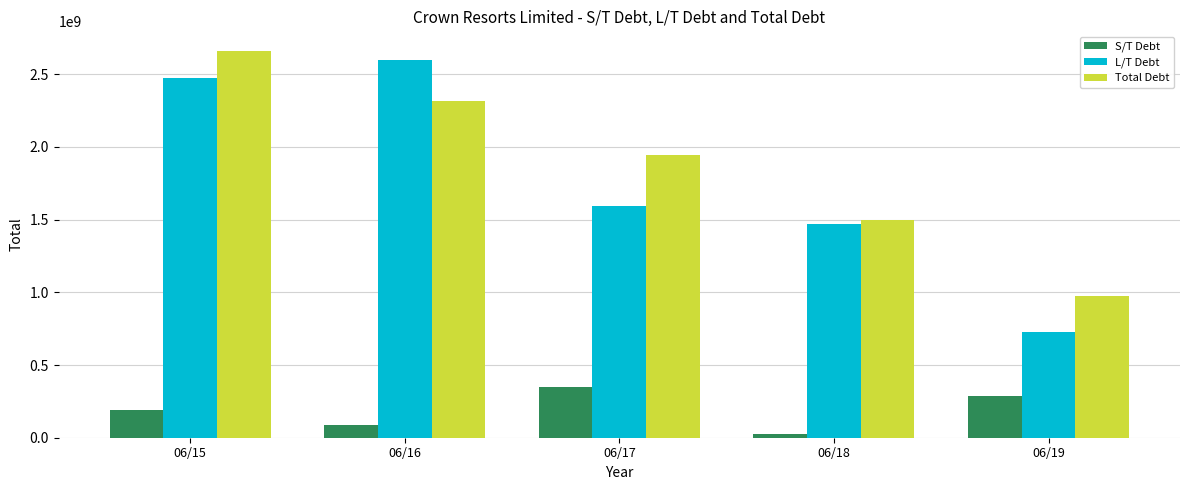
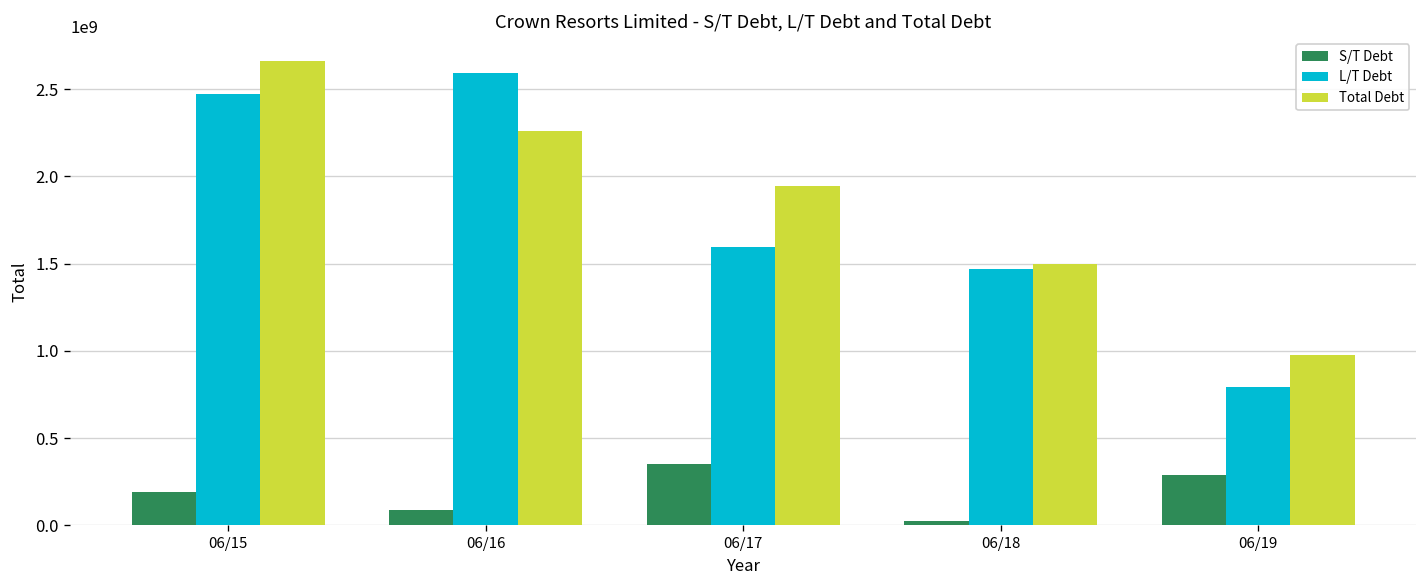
Total Debt, 06/16: 2320000000 -> 2260000000
L/T Debt, 06/19: 720000000 -> 790000000
